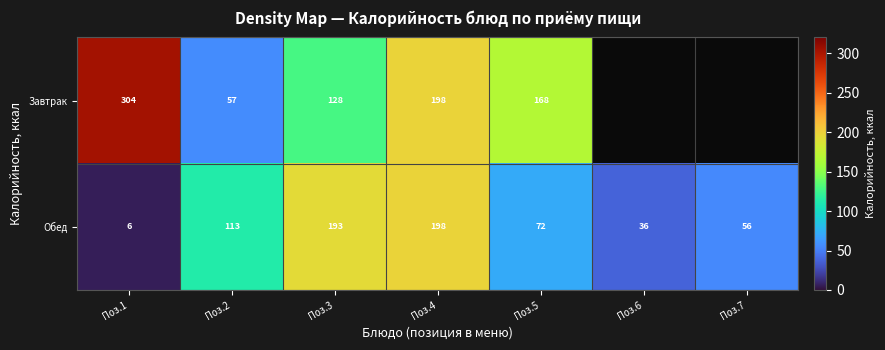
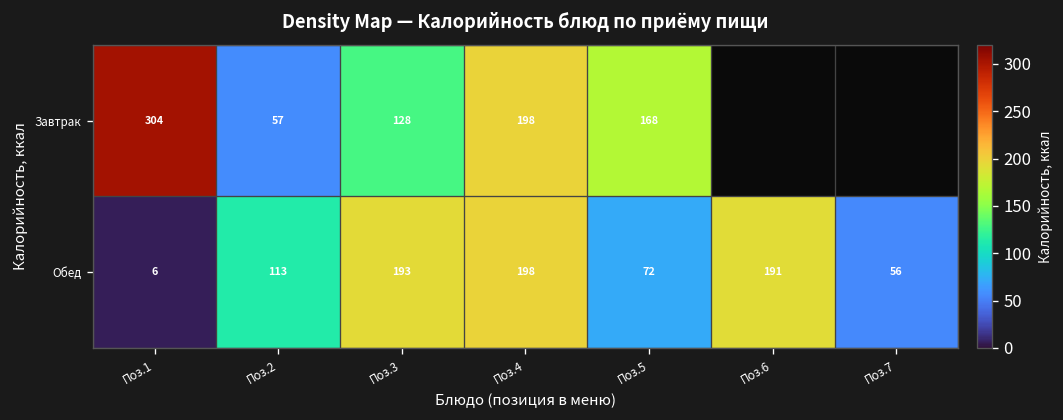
Обед, Поз.6: 36 -> 191
